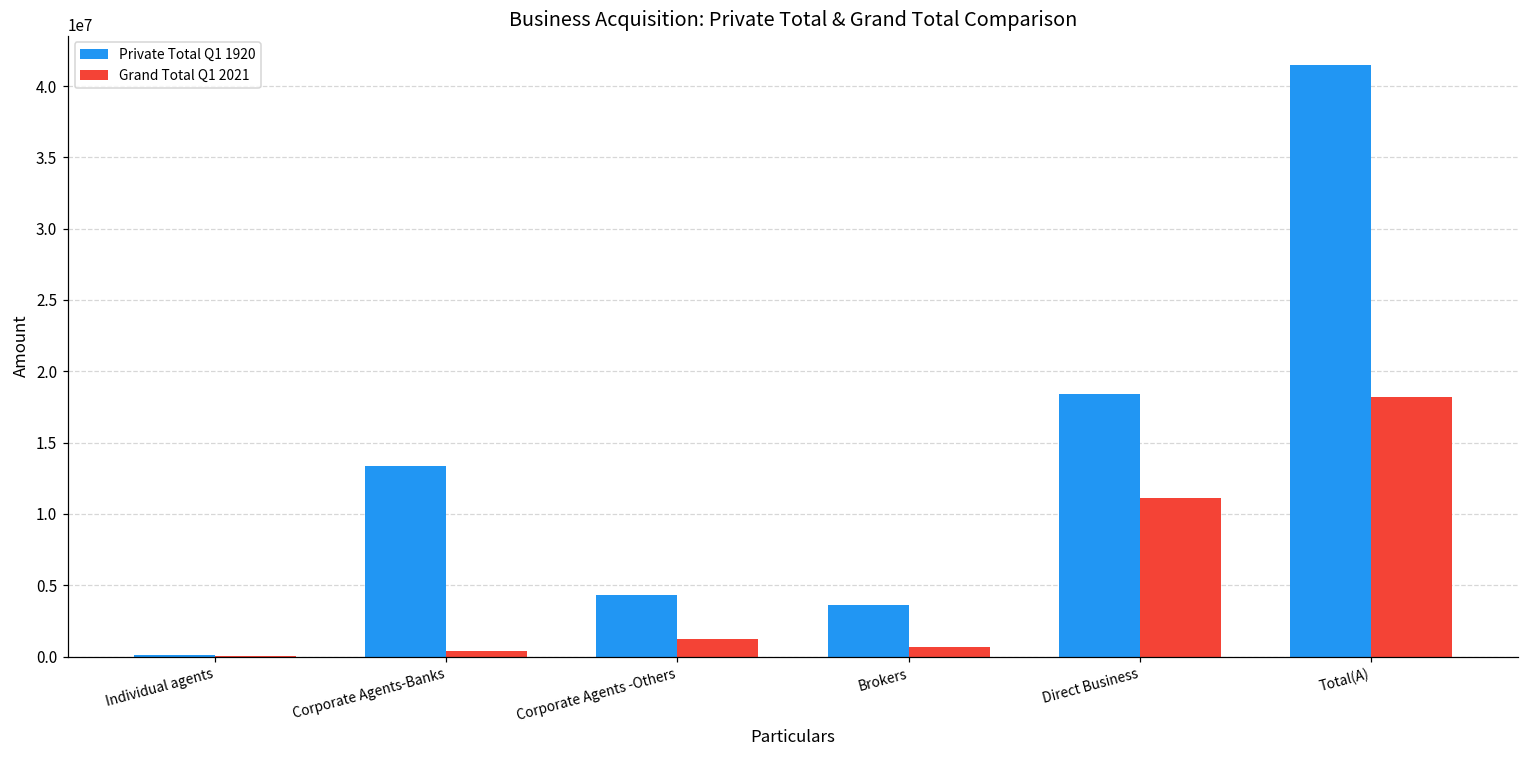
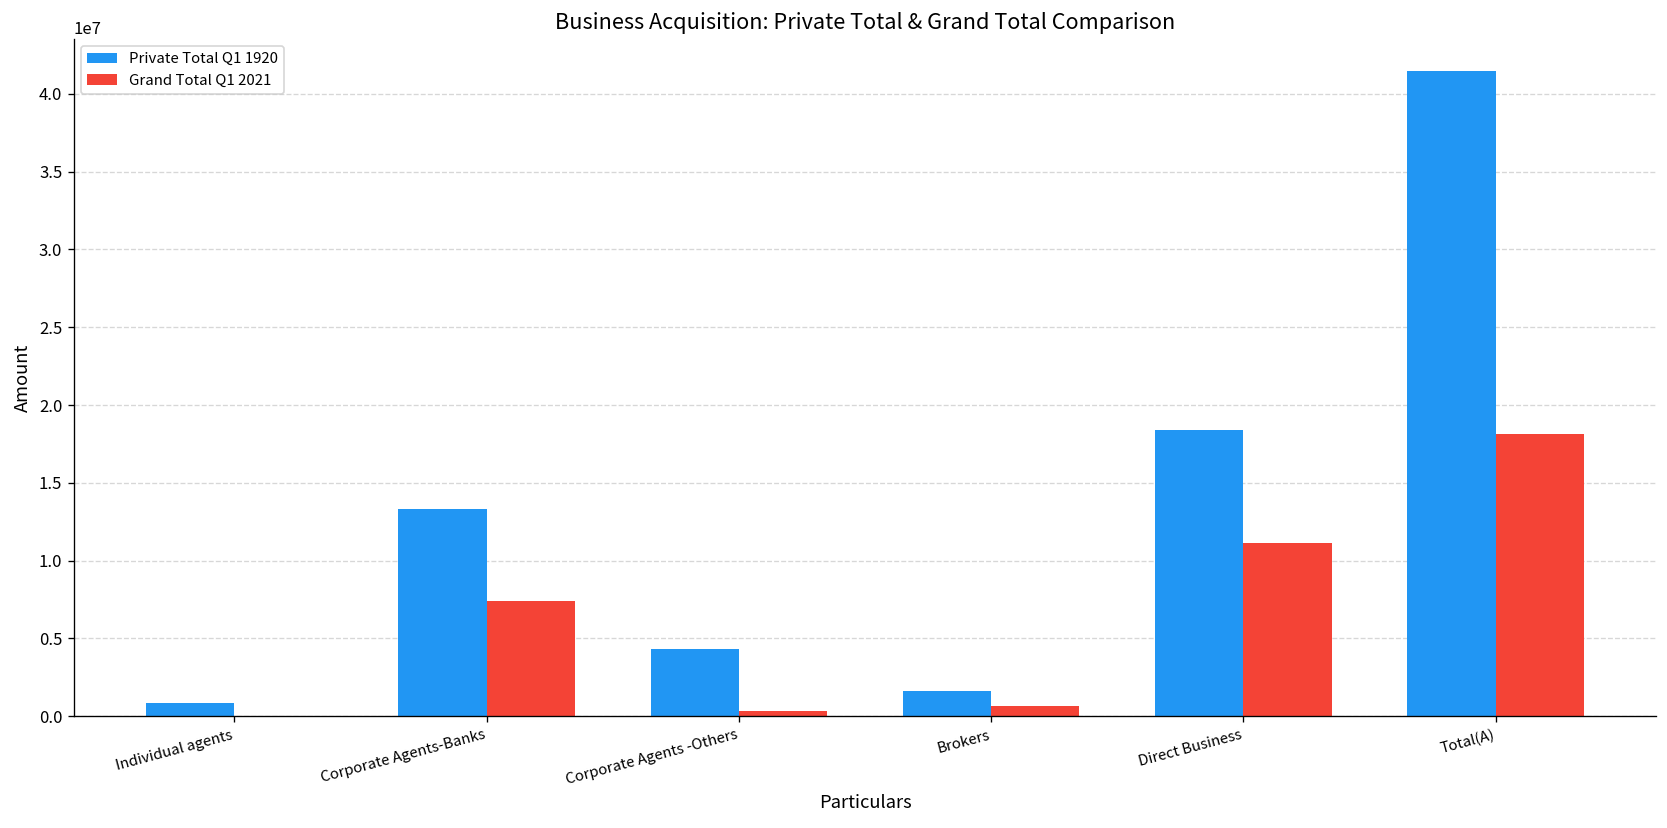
Private Total Q1 1920, Individual agents: 100000 -> 800000
Grand Total Q1 2021, Corporate Agents-Banks: 400000 -> 7400000
Grand Total Q1 2021, Corporate Agents -Others: 1200000 -> 400000
Private Total Q1 1920, Brokers: 3600000 -> 1600000
